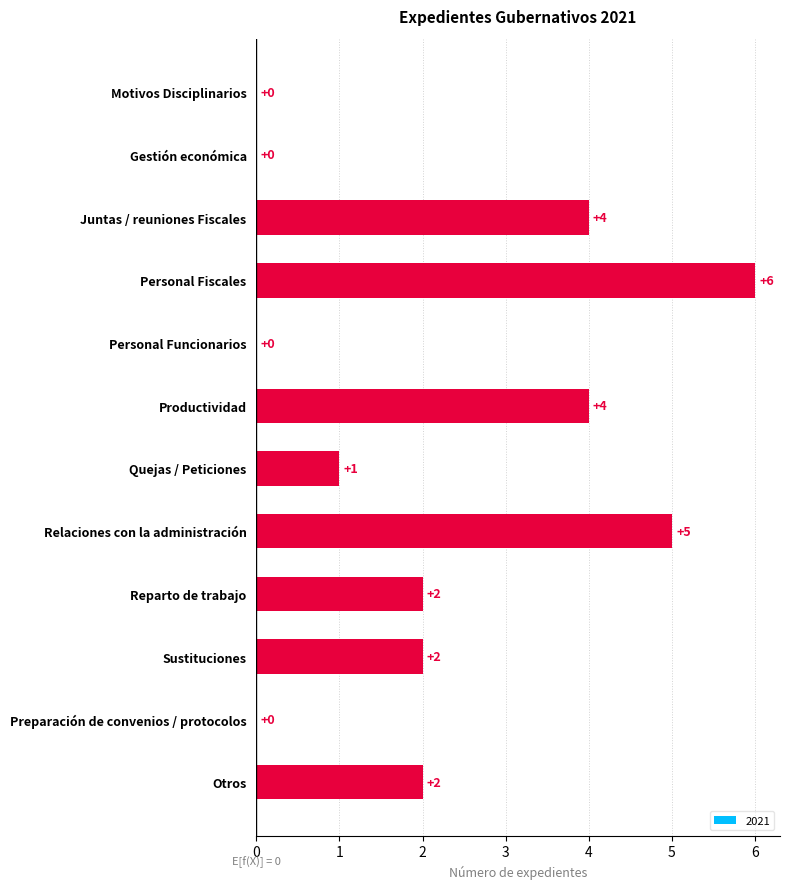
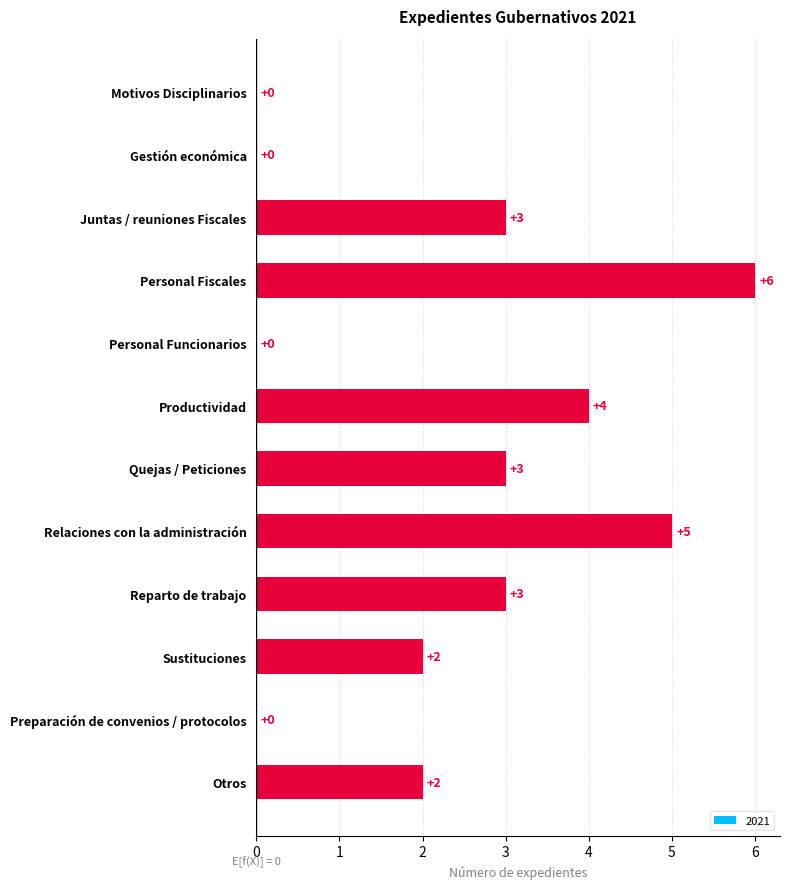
Juntas / reuniones Fiscales: +4 -> +3
Quejas / Peticiones: +1 -> +3
Reparto de trabajo: +2 -> +3
